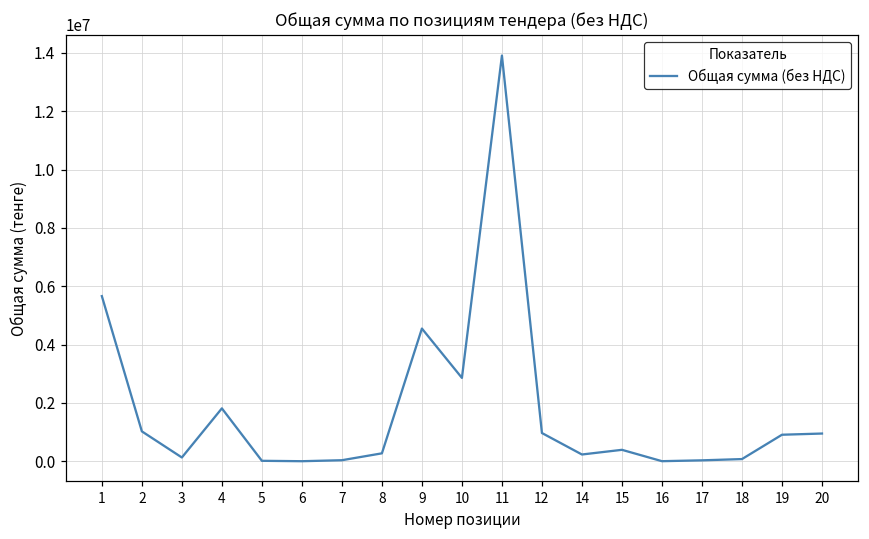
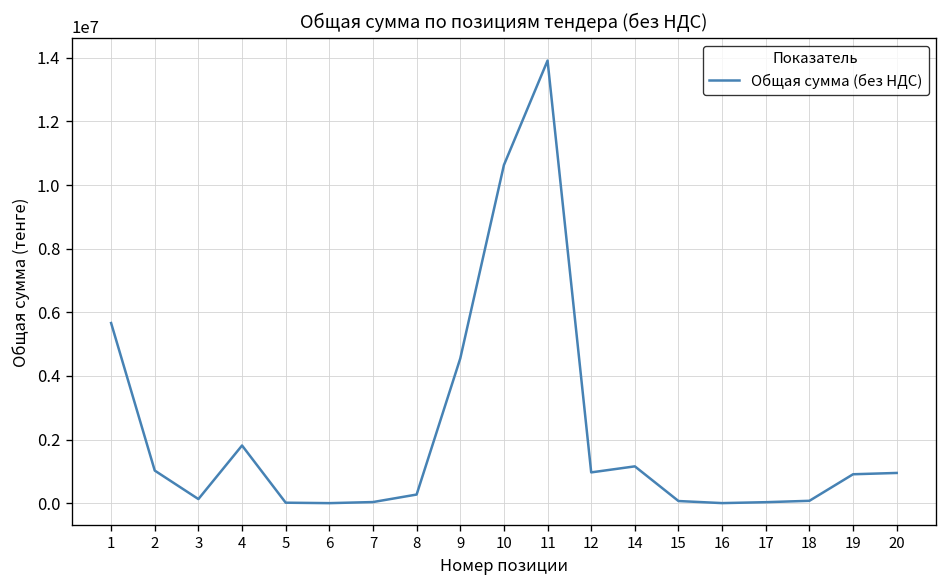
10: 2900000 -> 10600000
14: 200000 -> 1200000
15: 400000 -> 100000
